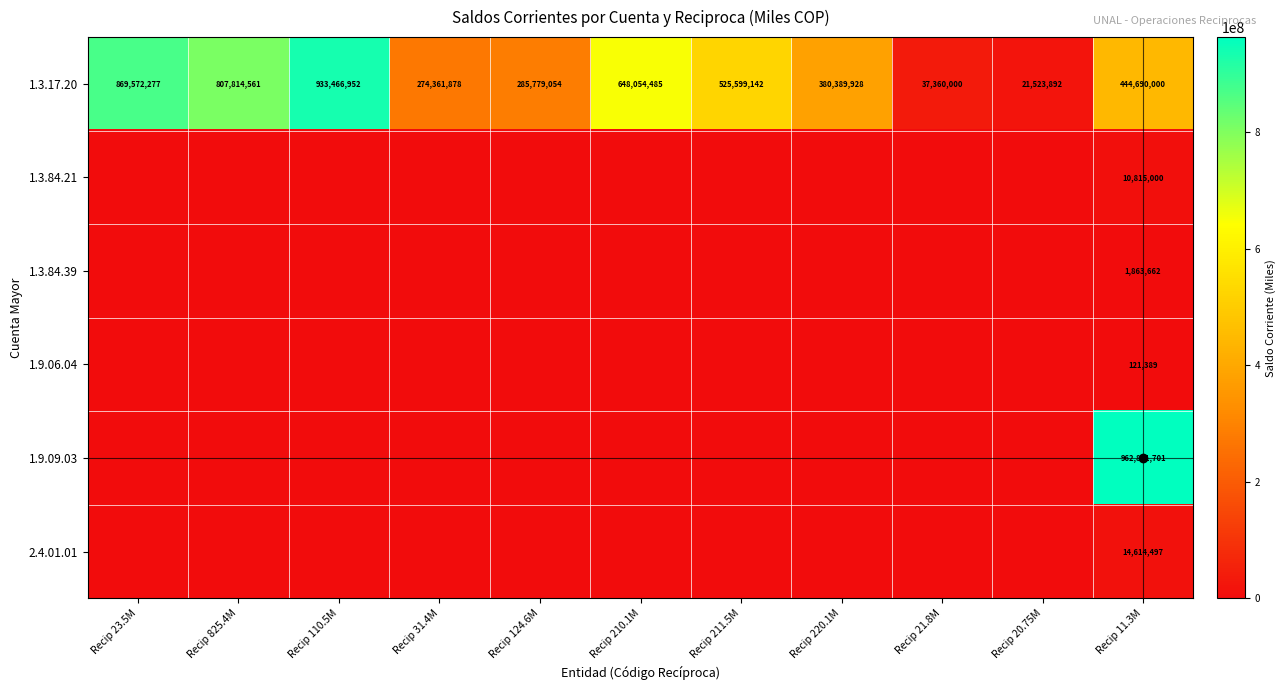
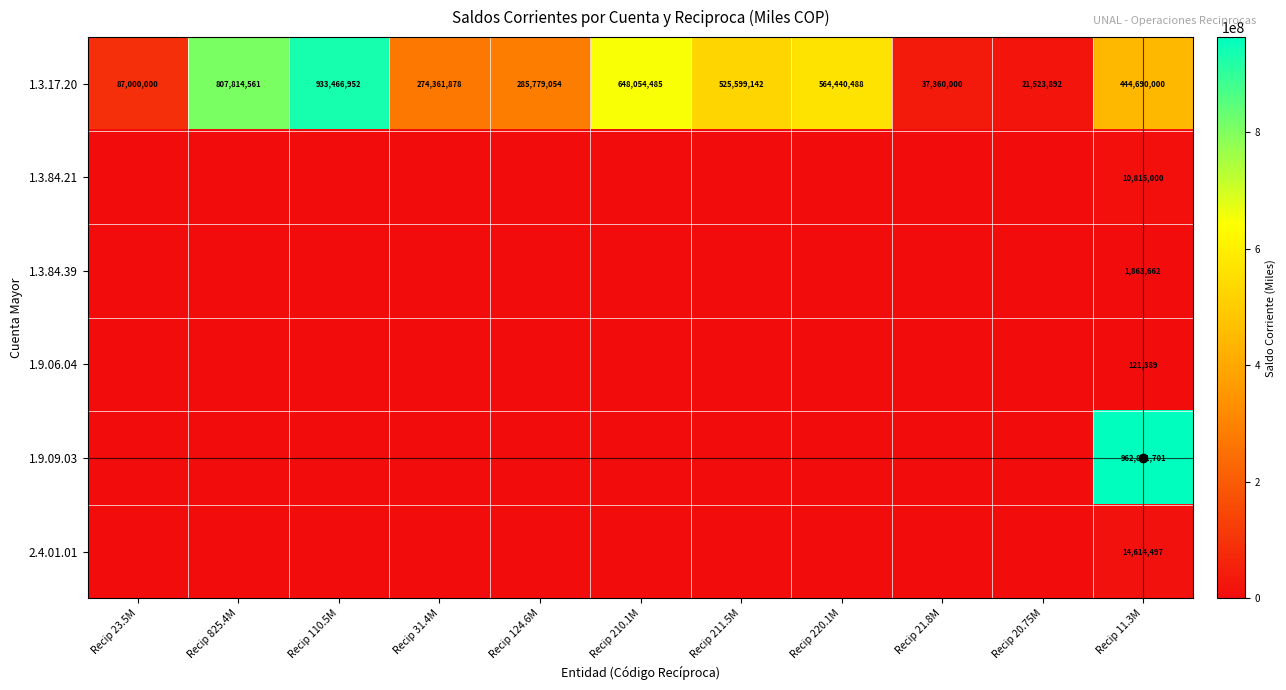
1.3.17.20, Recip 23.5M: 869,572,277 -> 87,000,000
1.3.17.20, Recip 220.1M: 380,389,928 -> 564,440,488
